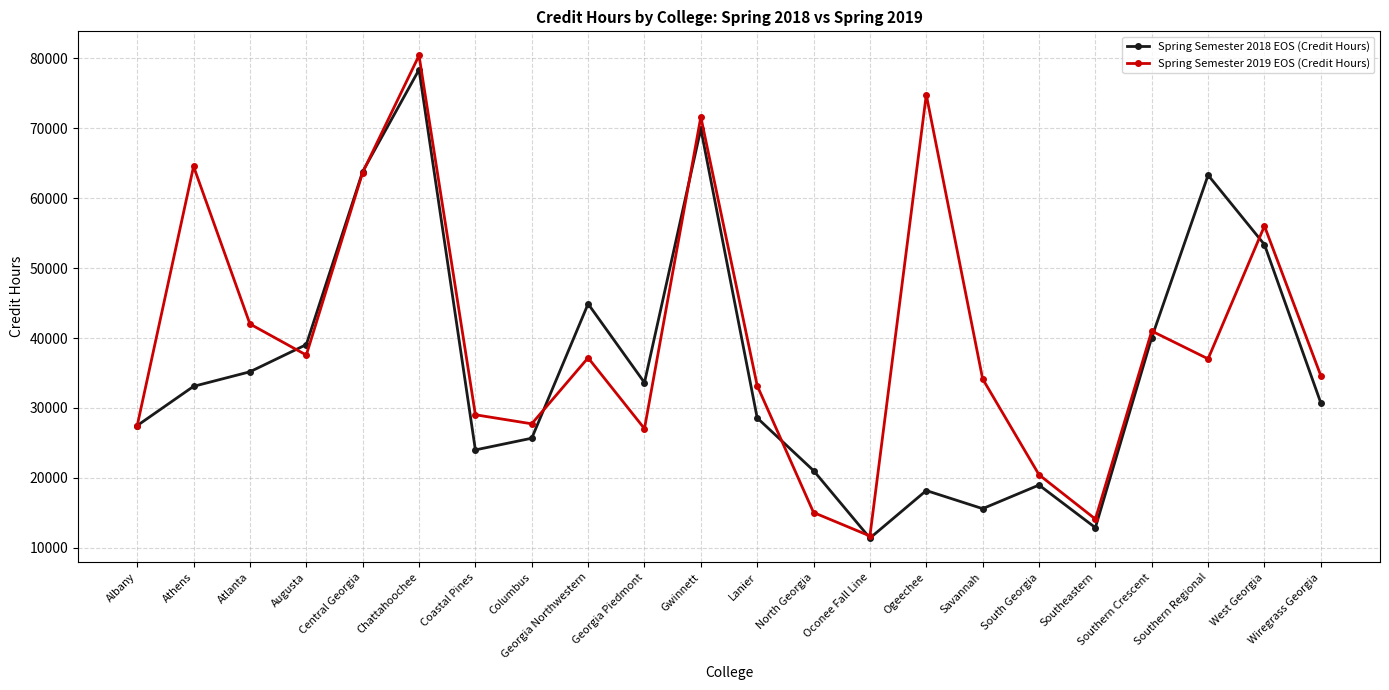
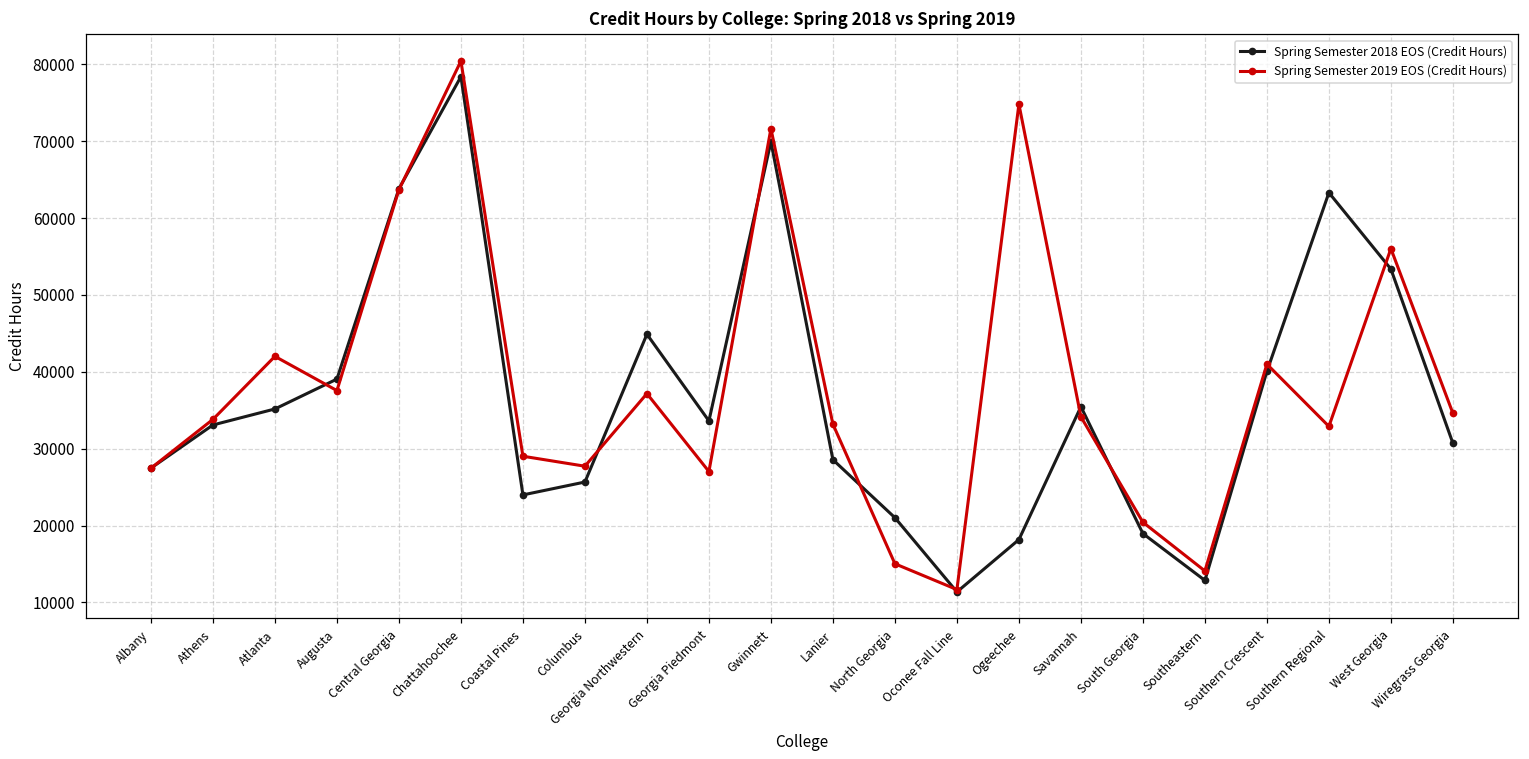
Spring Semester 2019 EOS (Credit Hours), Athens: 65000 -> 34000
Spring Semester 2018 EOS (Credit Hours), Savannah: 16000 -> 35000
Spring Semester 2019 EOS (Credit Hours), Southern Regional: 37000 -> 33000
